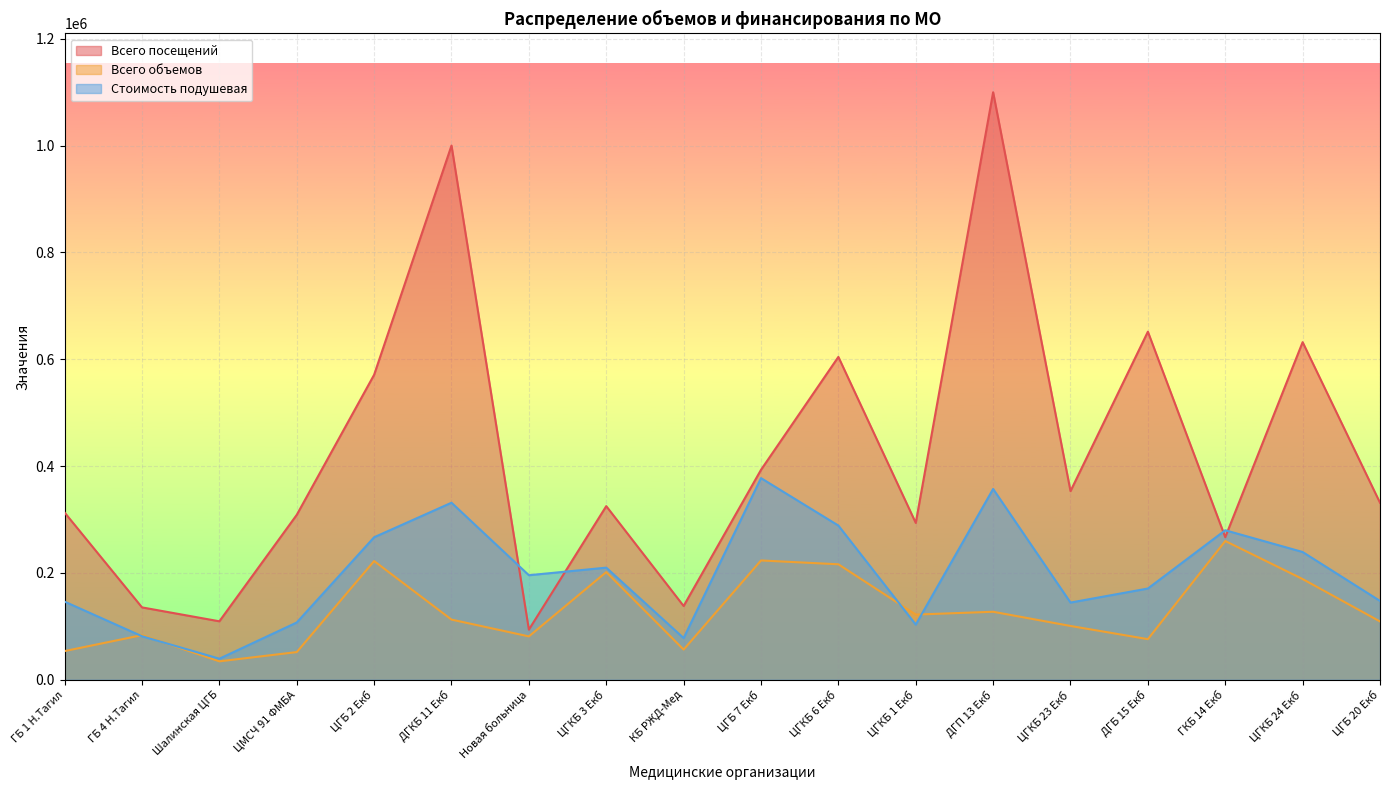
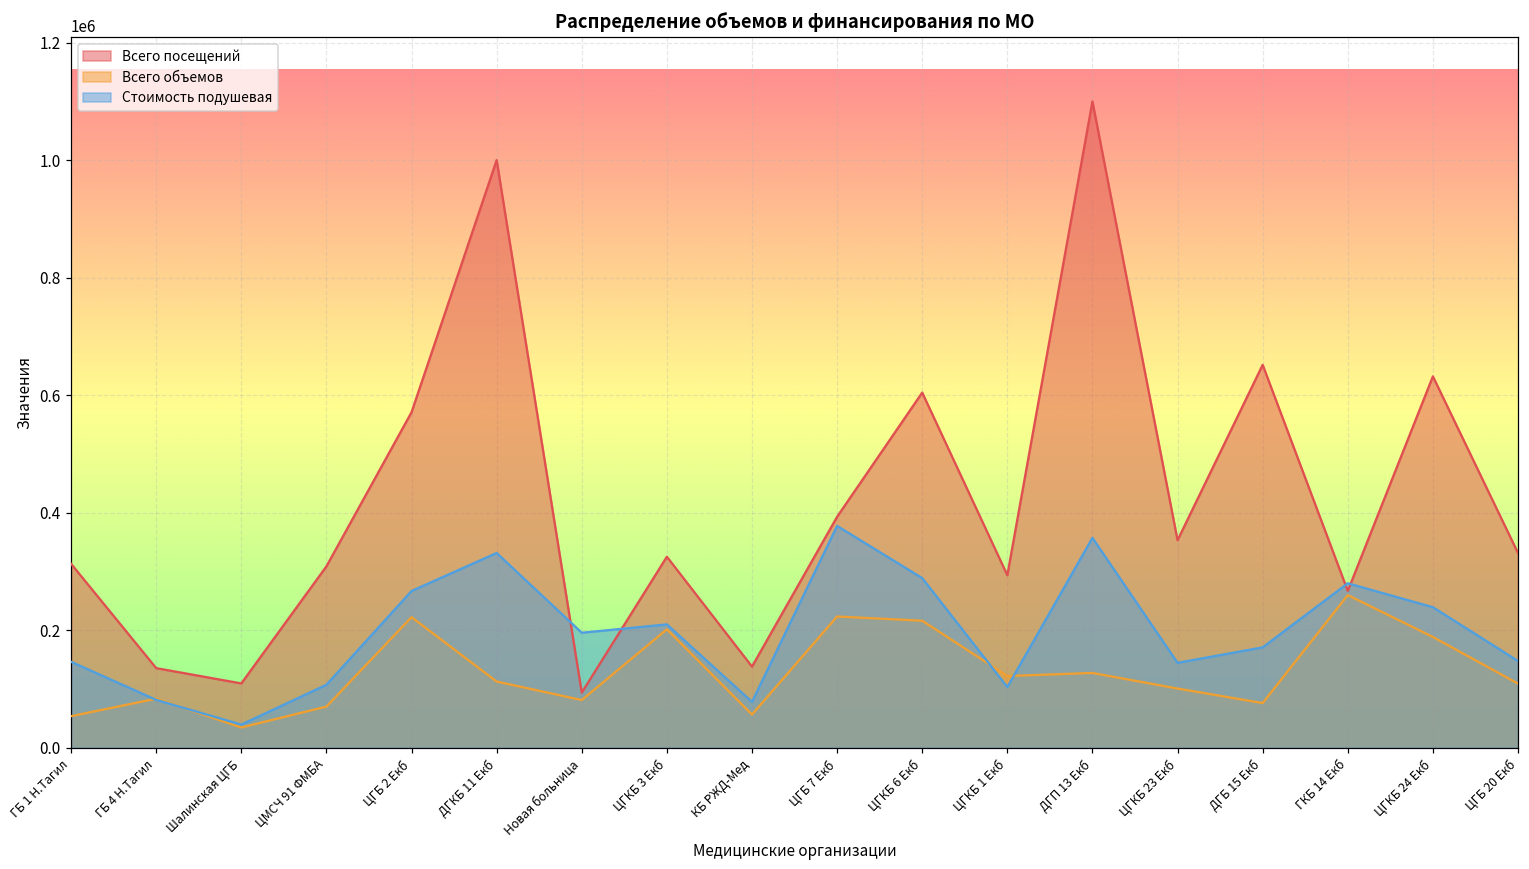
Всего объемов, ЦМСЧ 91 ФМБА: 50000 -> 70000
